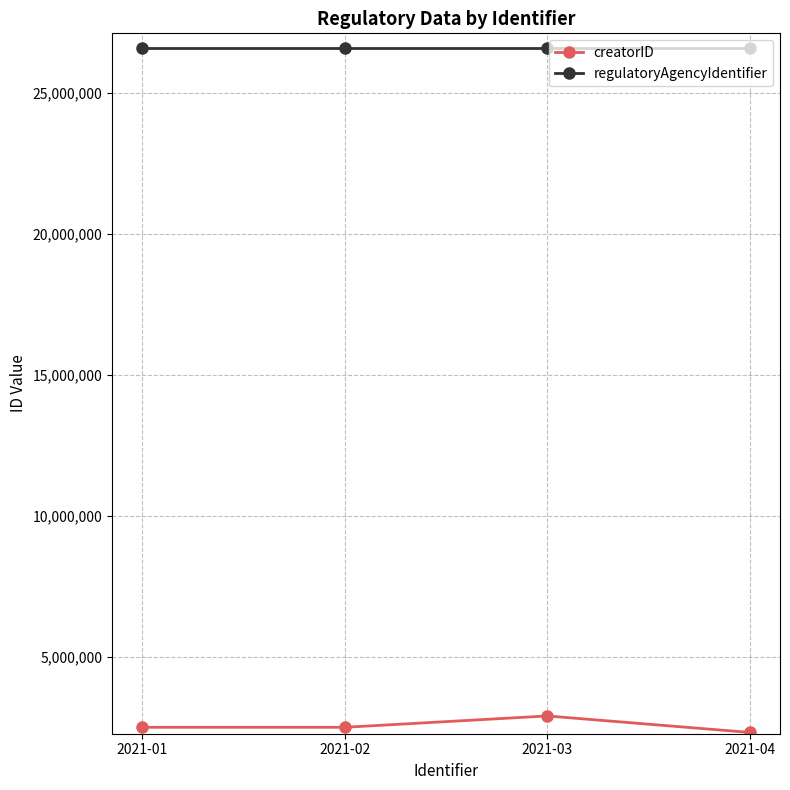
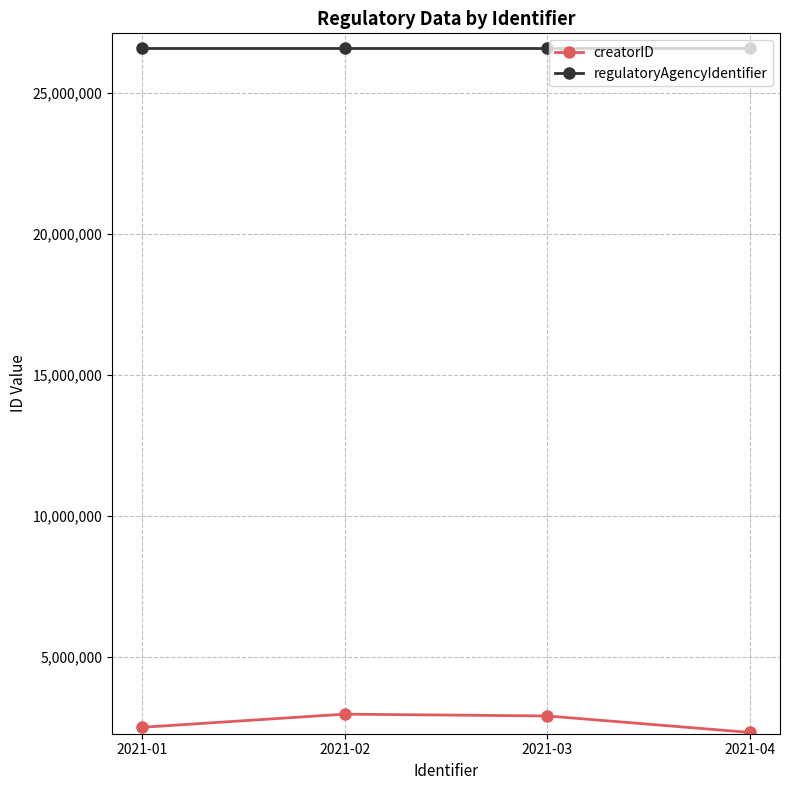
creatorID, 2021-02: 2,500,000 -> 3,000,000
